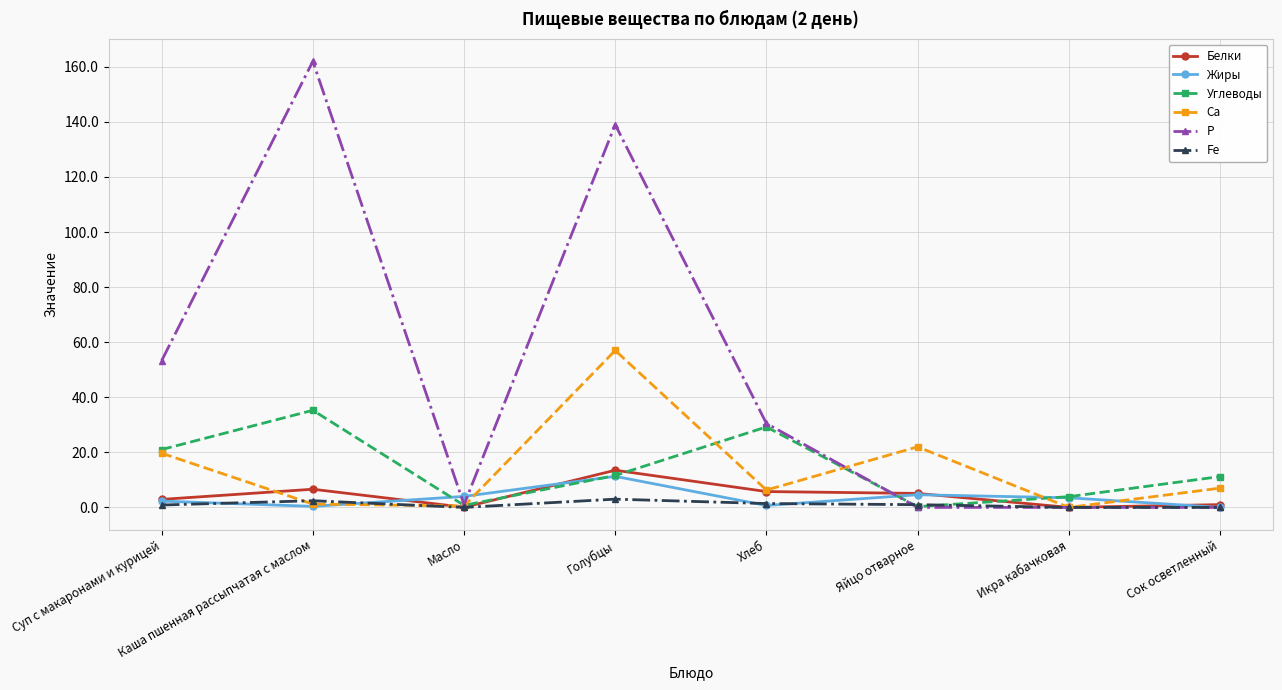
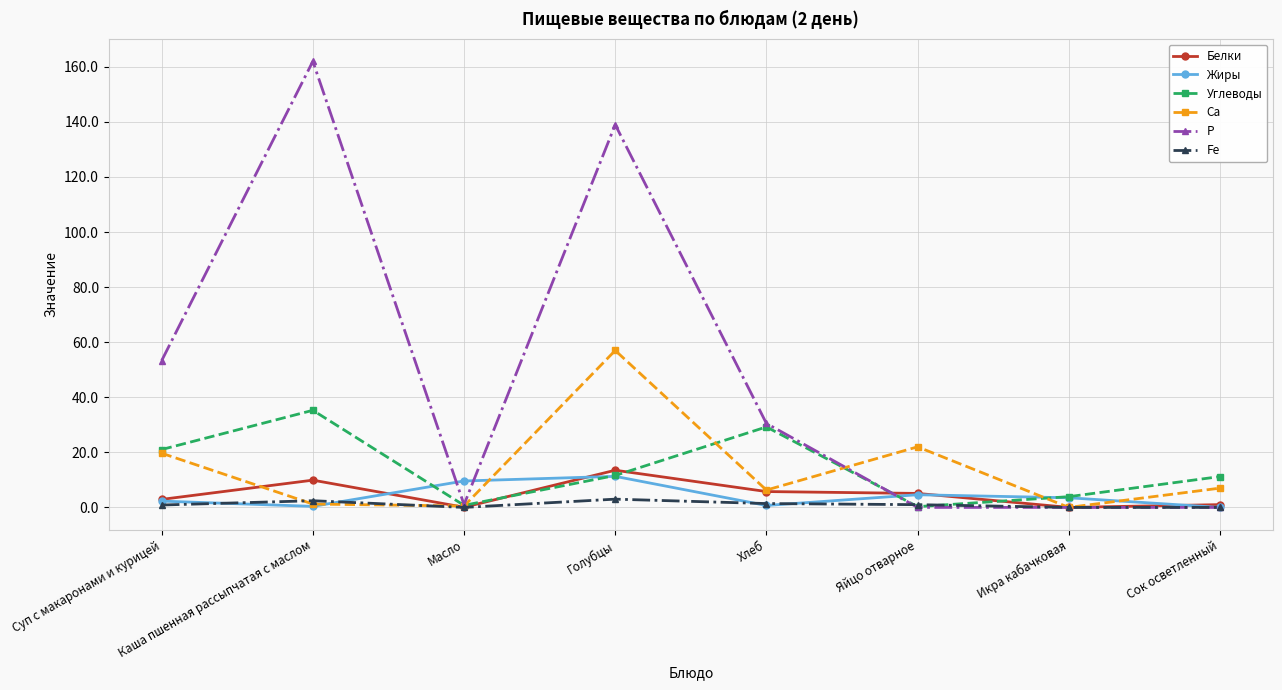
Белки, Каша пшенная рассыпчатая с маслом: 7 -> 10
Жиры, Масло: 4 -> 10
